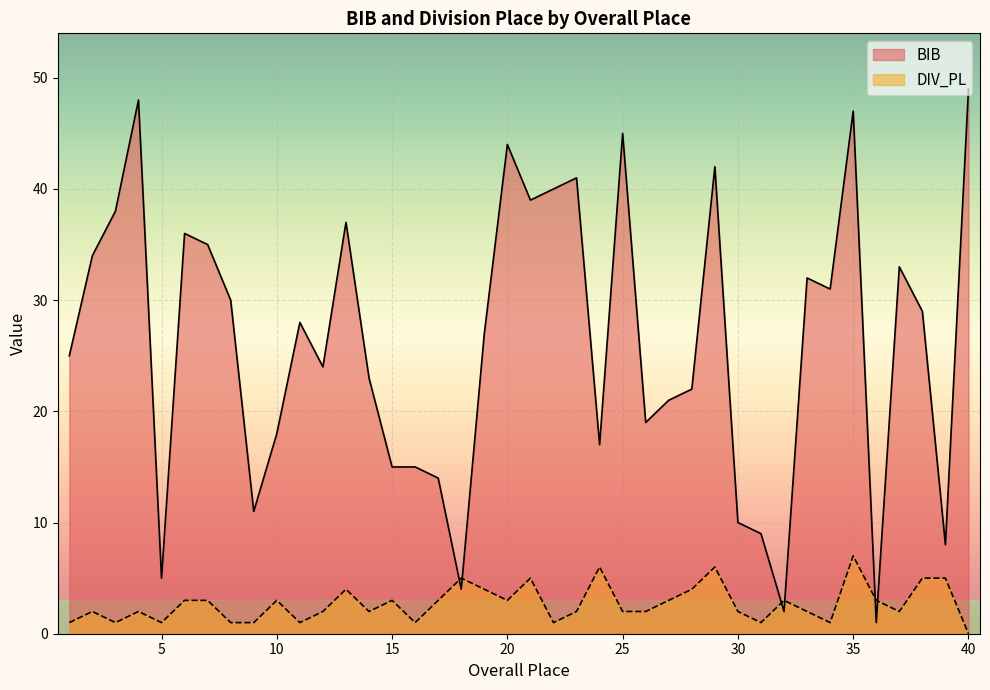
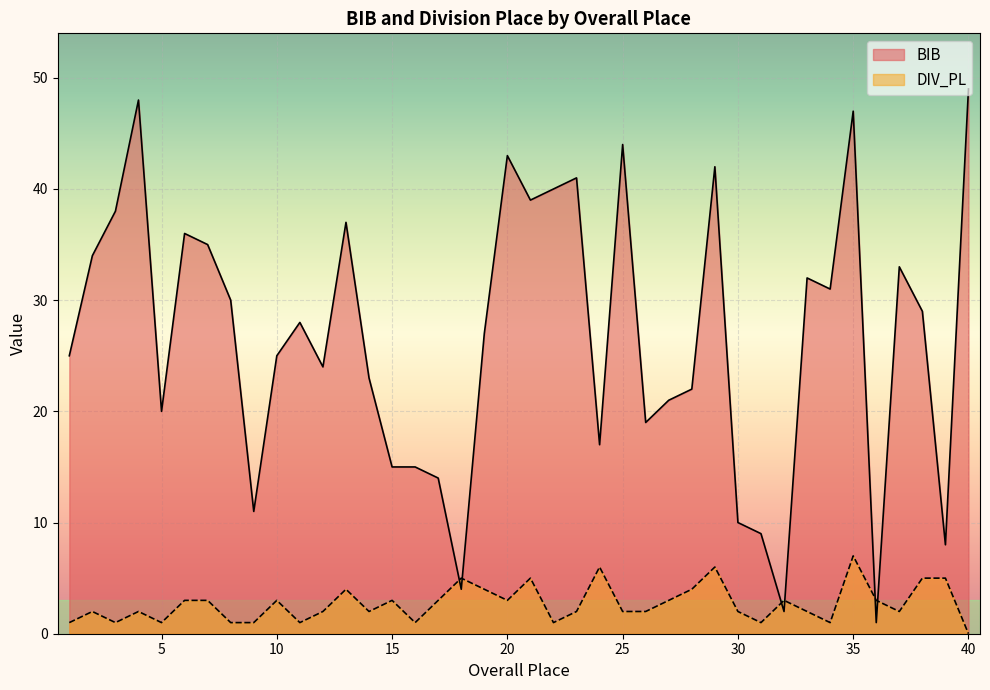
BIB, 5: 5 -> 20
BIB, 10: 18 -> 25
BIB, 20: 44 -> 43
BIB, 25: 45 -> 44
